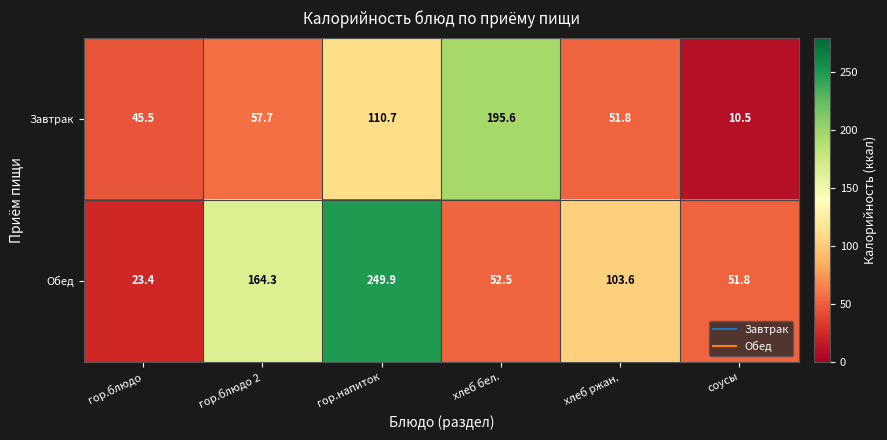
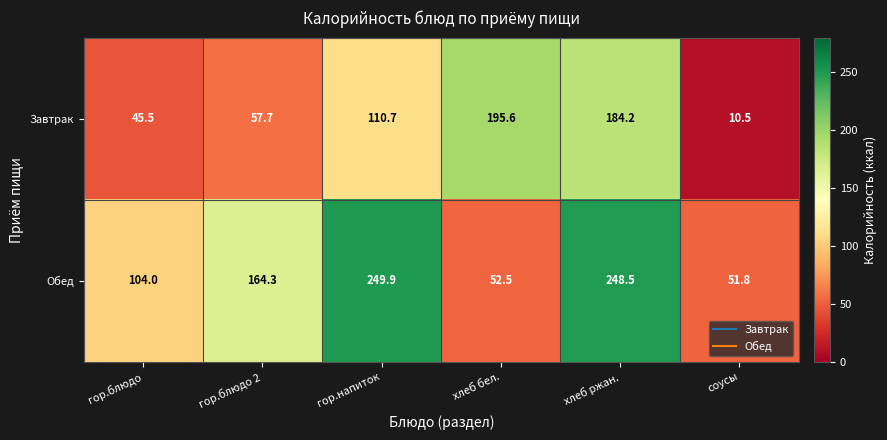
Завтрак, хлеб ржан.: 51.8 -> 184.2
Обед, гор.блюдо: 23.4 -> 104.0
Обед, хлеб ржан.: 103.6 -> 248.5
